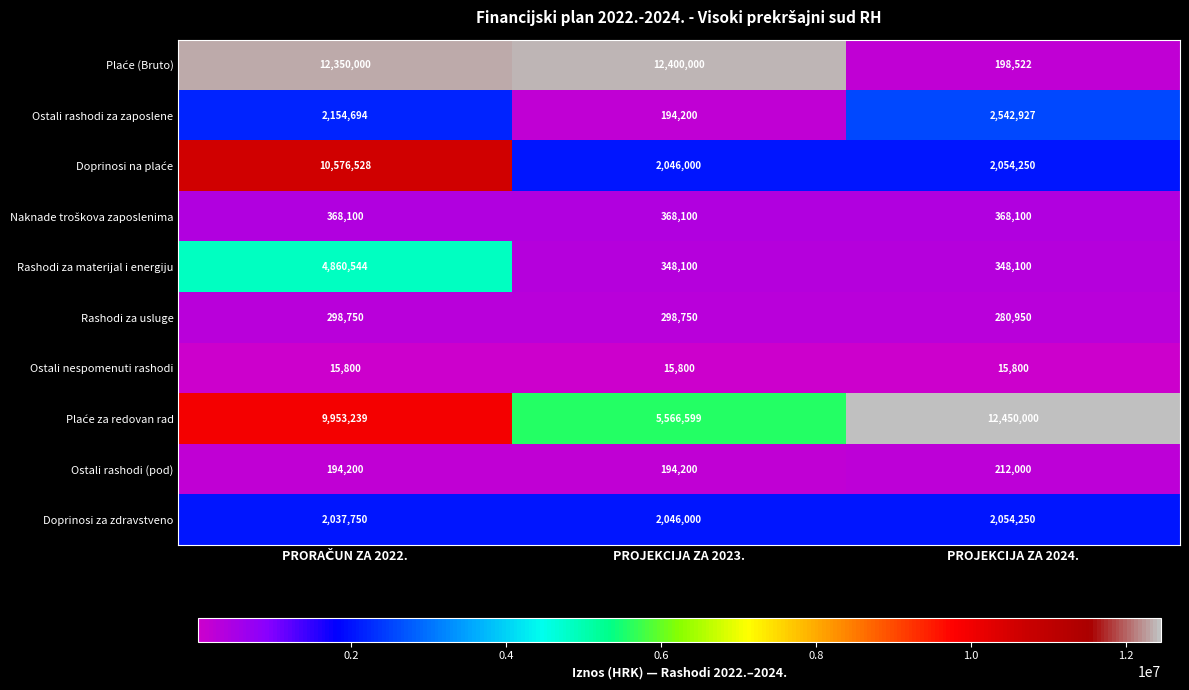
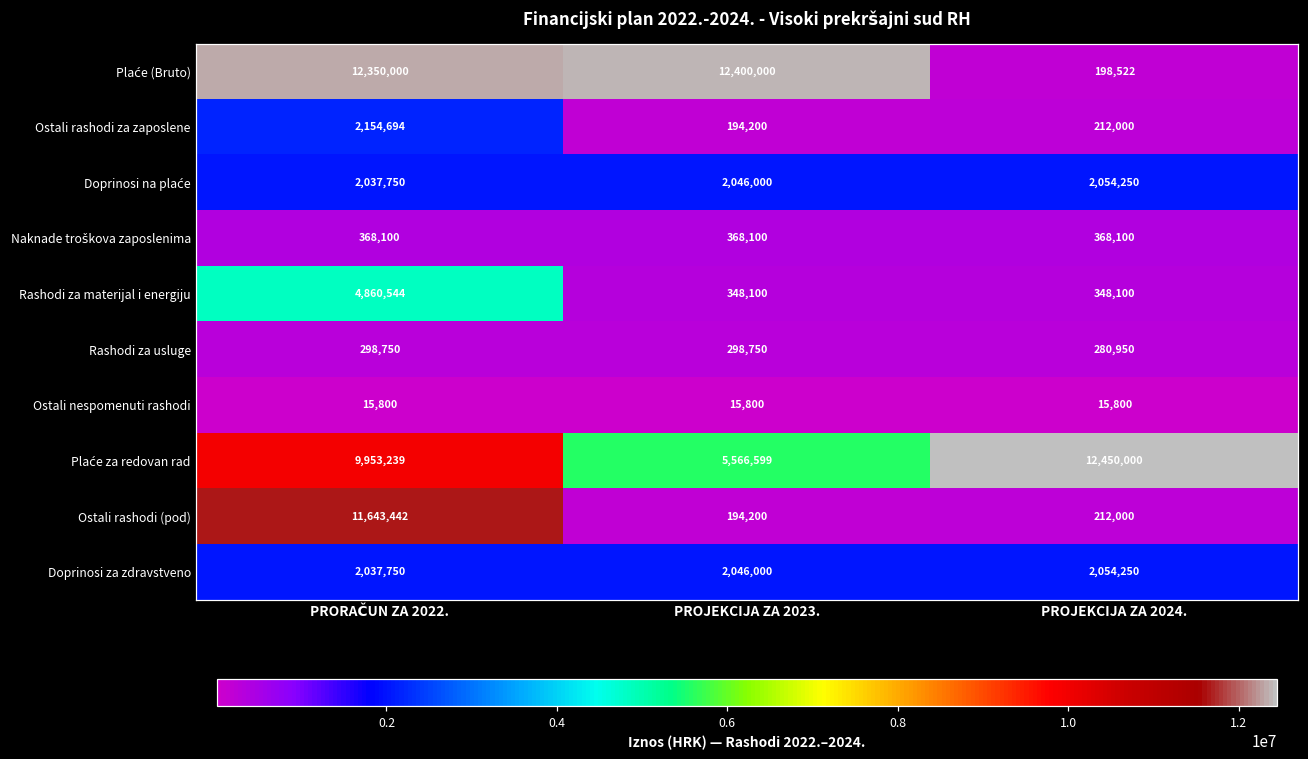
Ostali rashodi za zaposlene, PROJEKCIJA ZA 2024.: 2,542,927 -> 212,000
Doprinosi na plaće, PRORAČUN ZA 2022.: 10,576,528 -> 2,037,750
Ostali rashodi (pod), PRORAČUN ZA 2022.: 194,200 -> 11,643,442
